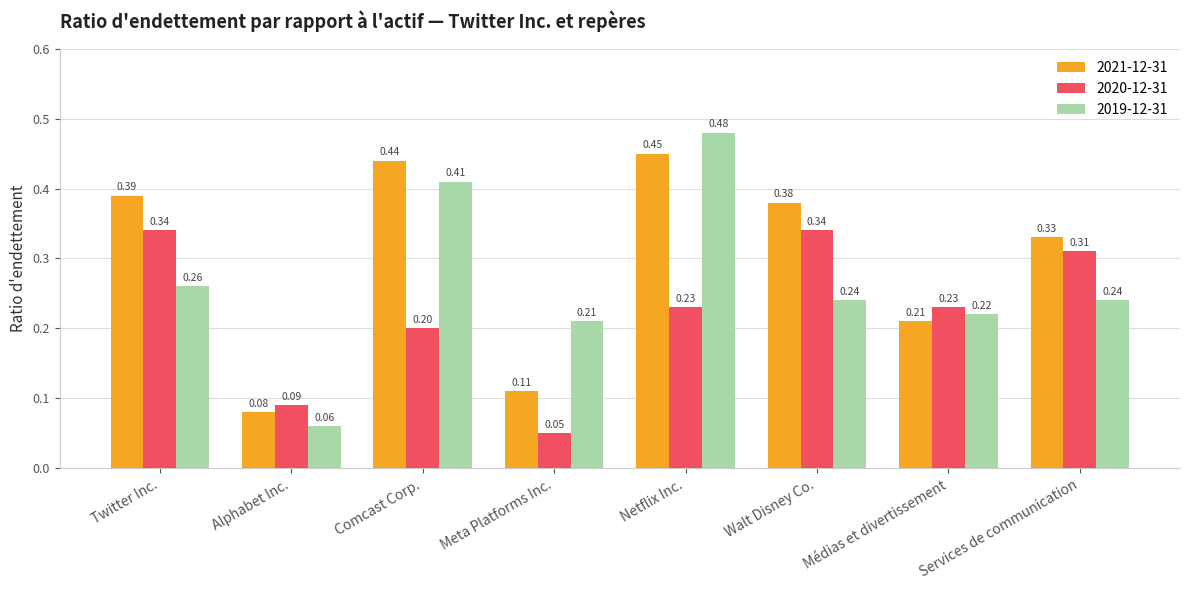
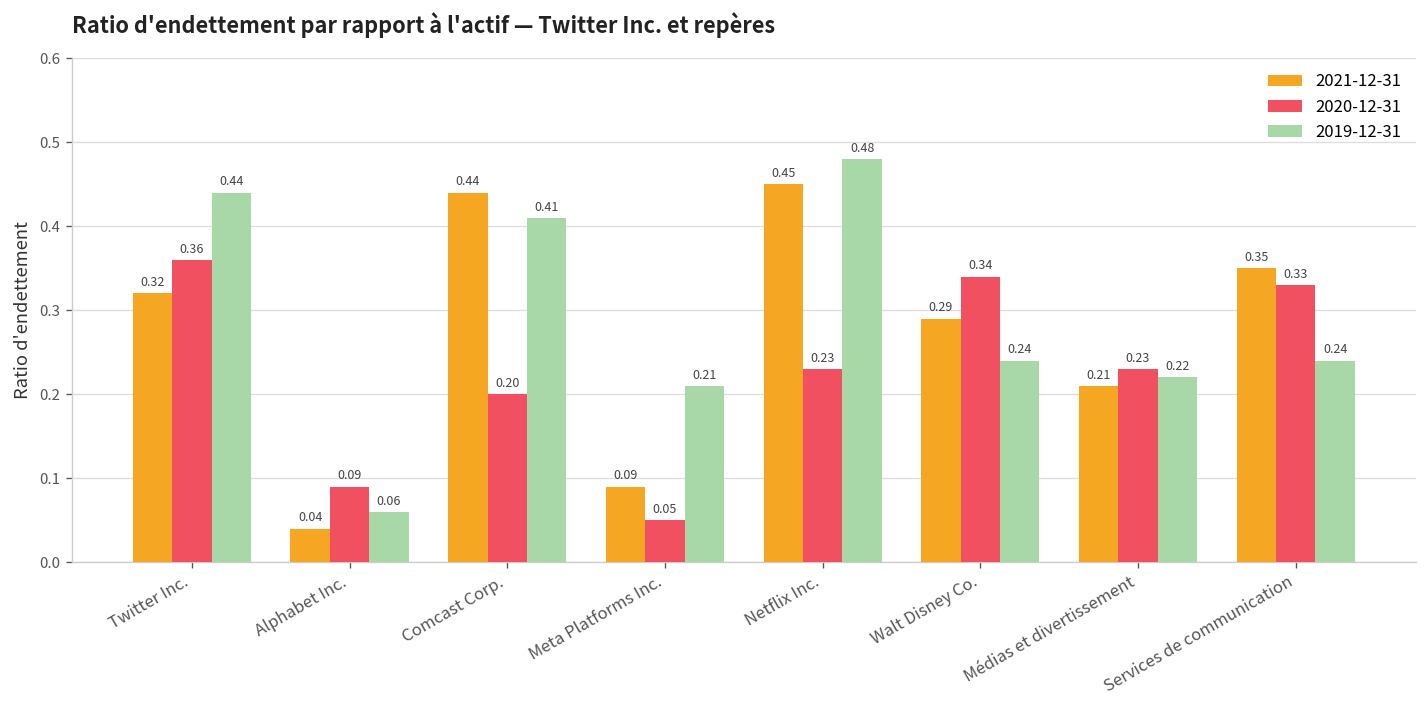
2021-12-31, Twitter Inc.: 0.39 -> 0.32
2020-12-31, Twitter Inc.: 0.34 -> 0.36
2019-12-31, Twitter Inc.: 0.26 -> 0.44
2021-12-31, Alphabet Inc.: 0.08 -> 0.04
2021-12-31, Meta Platforms Inc.: 0.11 -> 0.09
2021-12-31, Walt Disney Co.: 0.38 -> 0.29
2021-12-31, Services de communication: 0.33 -> 0.35
2020-12-31, Services de communication: 0.31 -> 0.33
